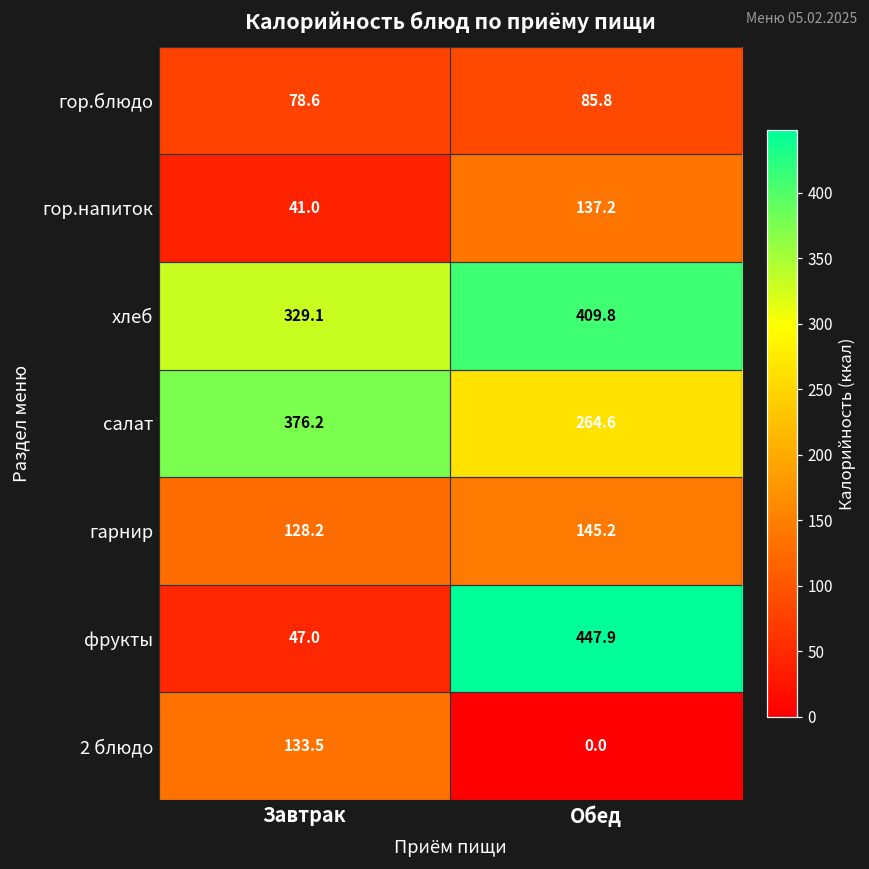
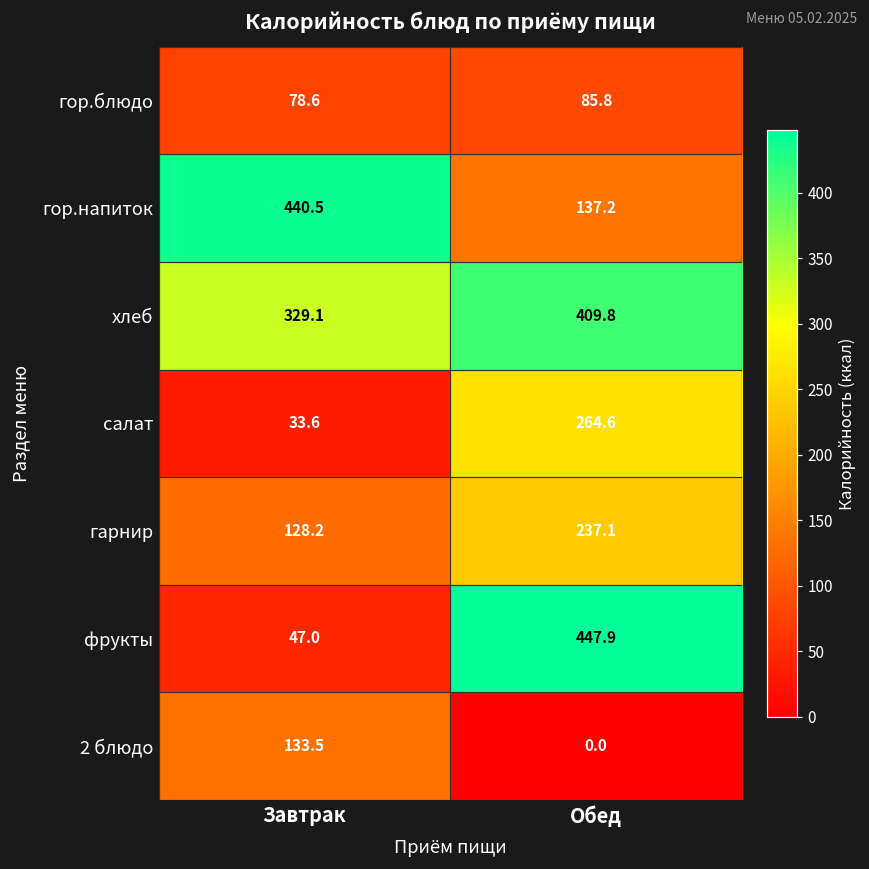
гор.напиток, Завтрак: 41.0 -> 440.5
салат, Завтрак: 376.2 -> 33.6
гарнир, Обед: 145.2 -> 237.1
